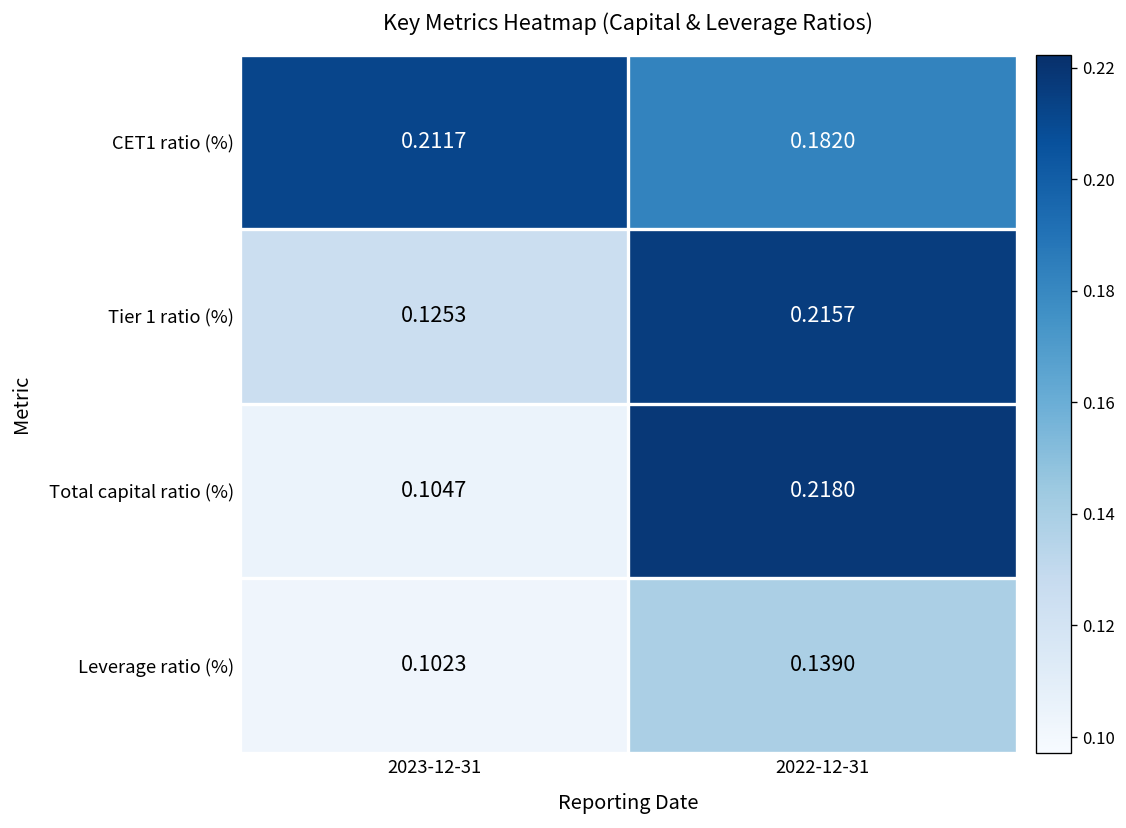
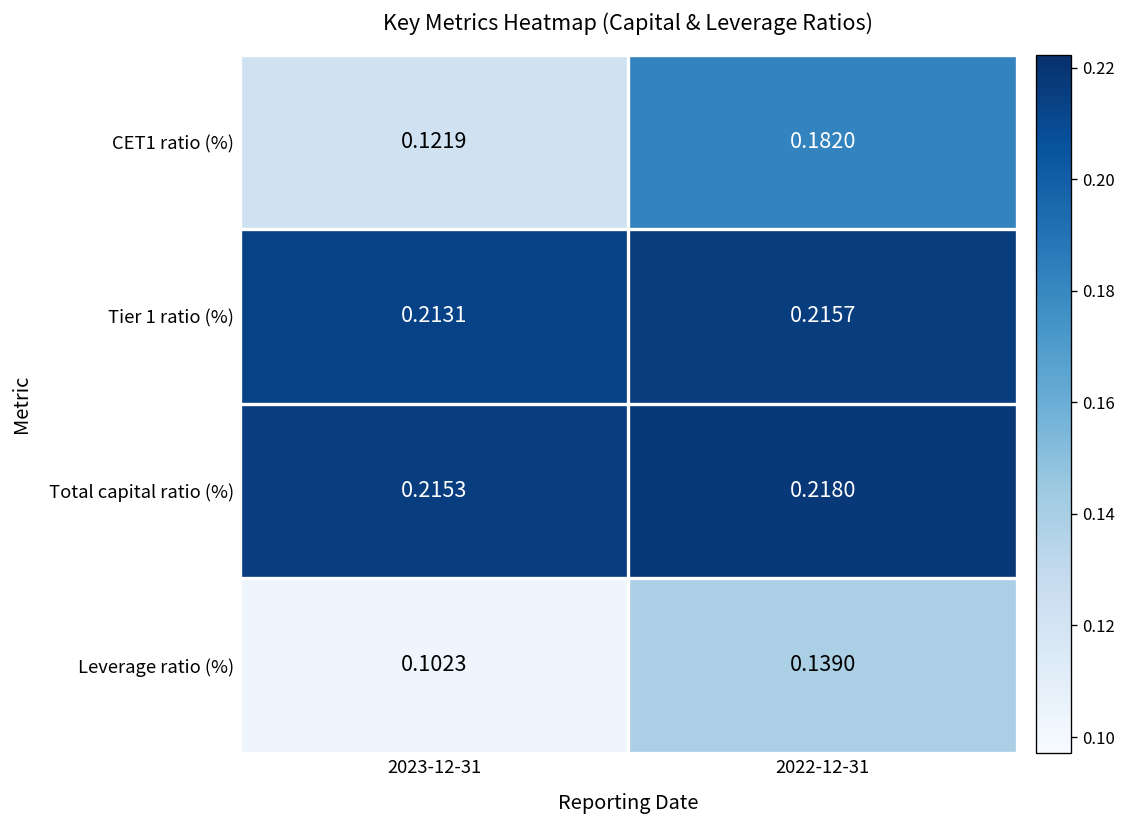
CET1 ratio (%), 2023-12-31: 0.2117 -> 0.1219
Tier 1 ratio (%), 2023-12-31: 0.1253 -> 0.2131
Total capital ratio (%), 2023-12-31: 0.1047 -> 0.2153
